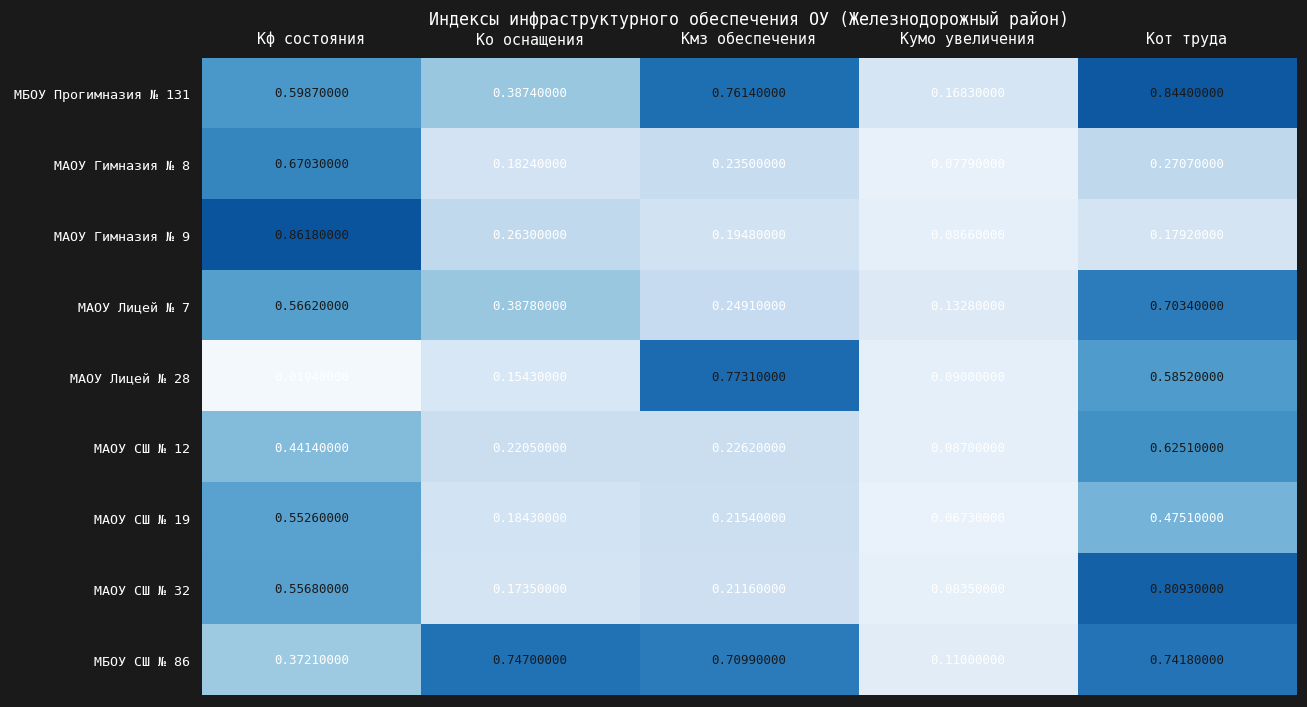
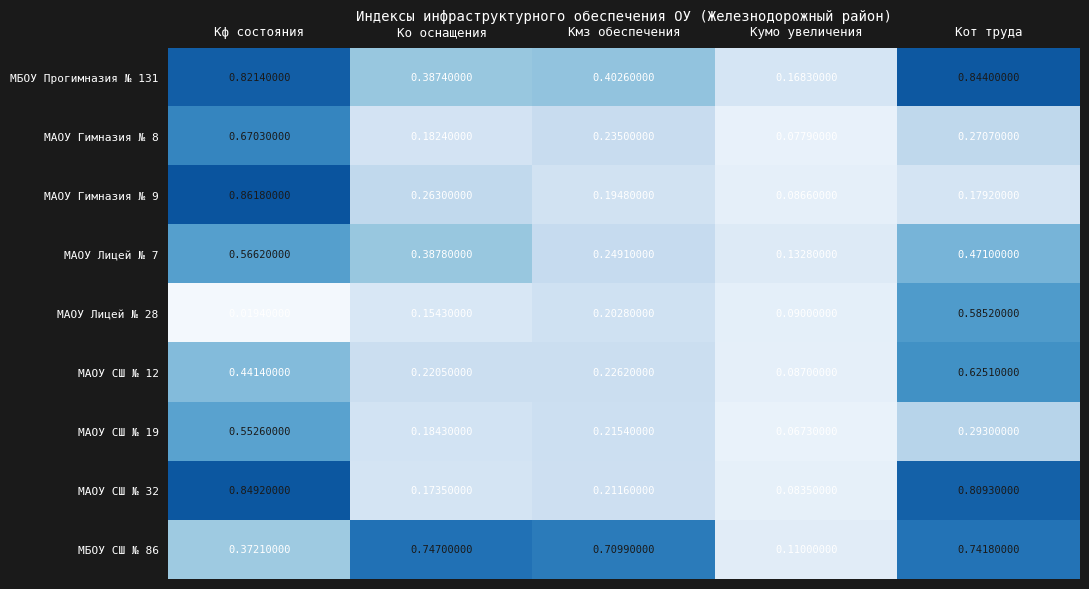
МБОУ Прогимназия № 131, Кф состояния: 0.59870000 -> 0.82140000
МБОУ Прогимназия № 131, Кмз обеспечения: 0.76140000 -> 0.40260000
МАОУ Лицей № 7, Кот труда: 0.70340000 -> 0.47100000
МАОУ Лицей № 28, Кмз обеспечения: 0.77310000 -> 0.20280000
МАОУ СШ № 19, Кот труда: 0.47510000 -> 0.29300000
МАОУ СШ № 32, Кф состояния: 0.55680000 -> 0.84920000
